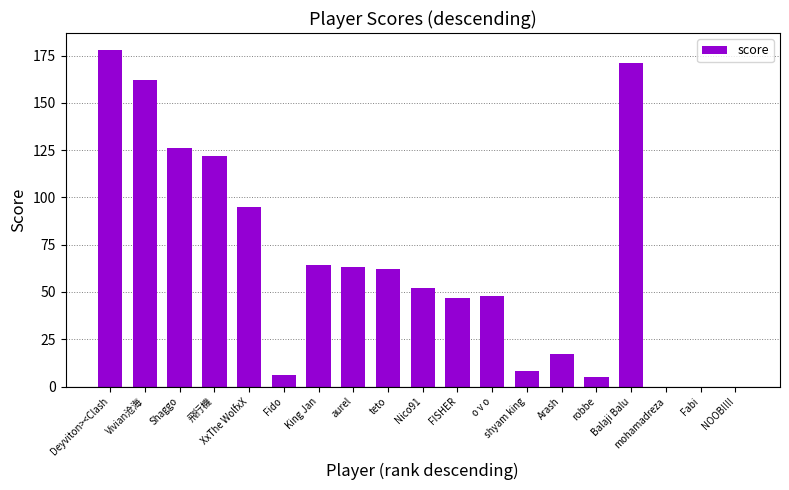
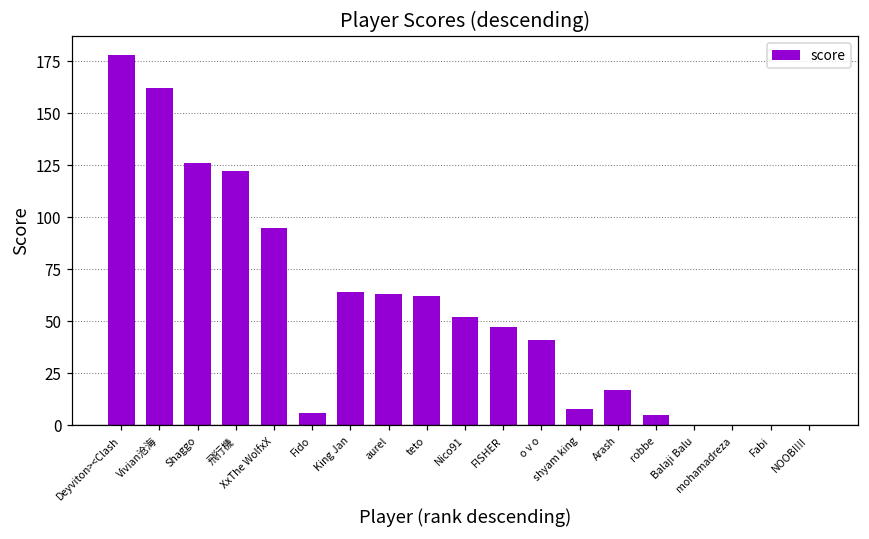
o v o: 48 -> 41
Balaji Balu: 171 -> 0
